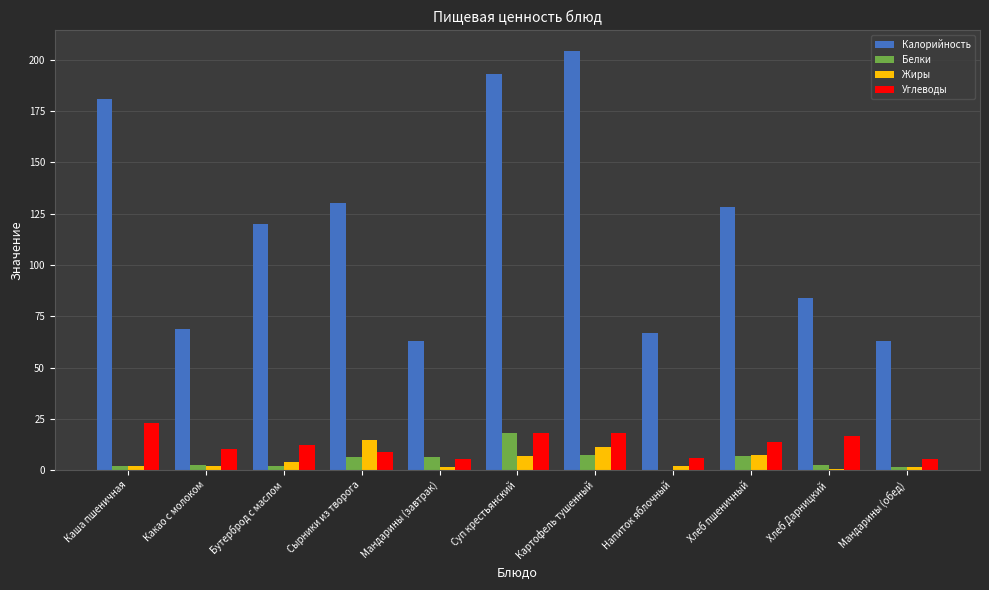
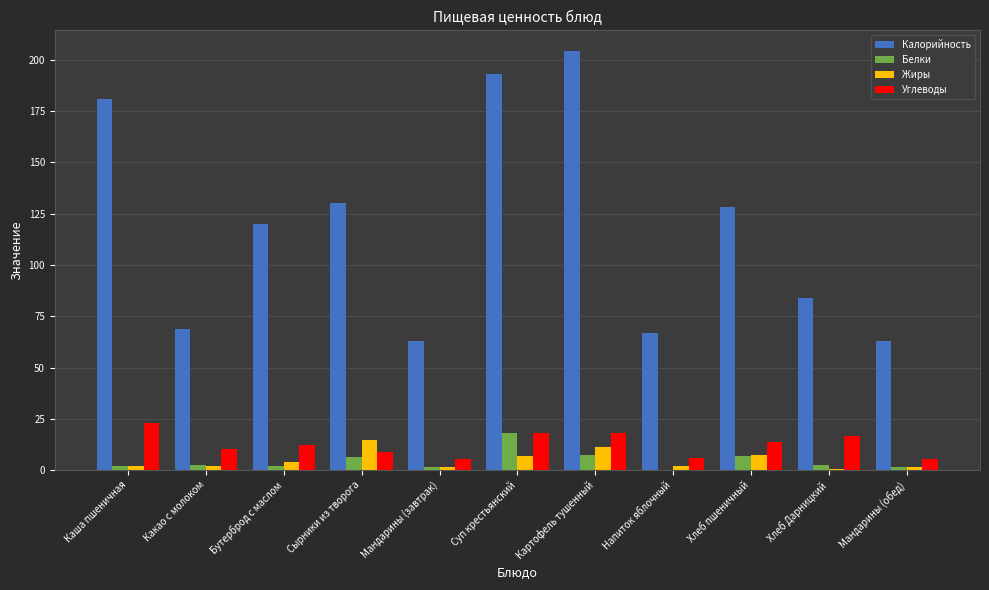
Белки, Мандарины (завтрак): 7 -> 2
